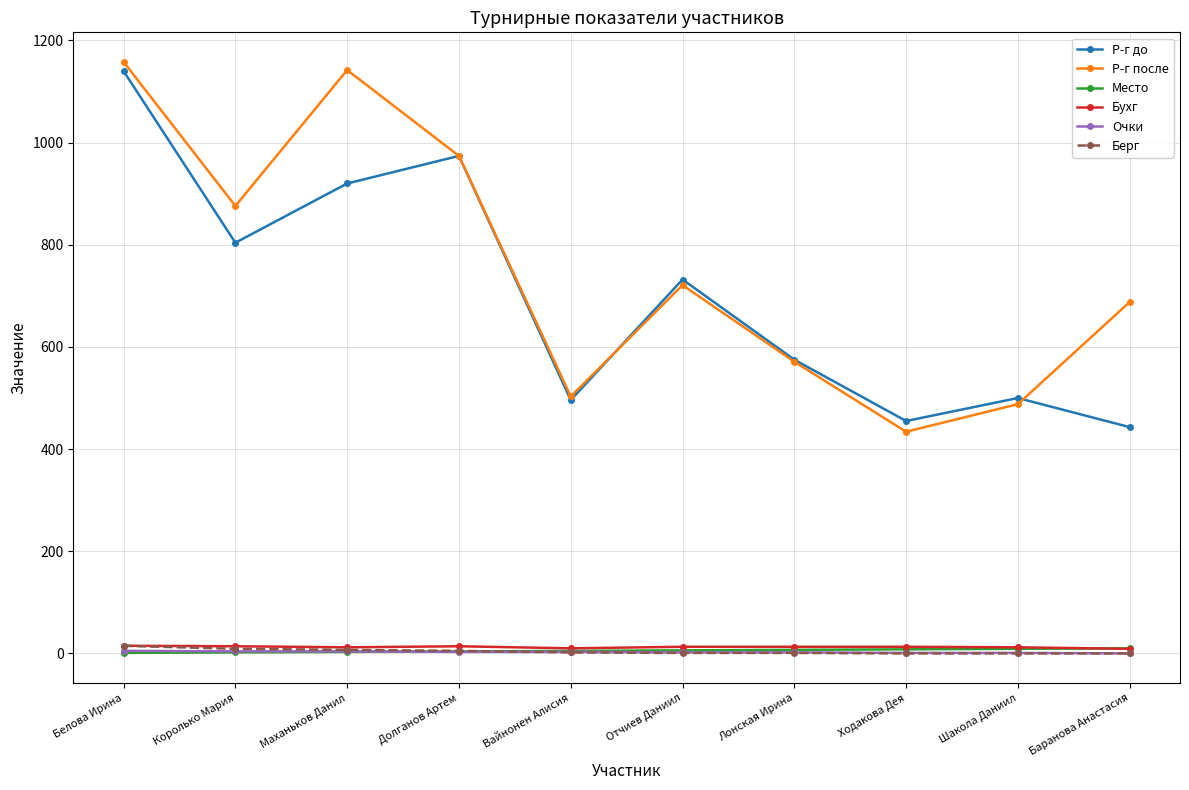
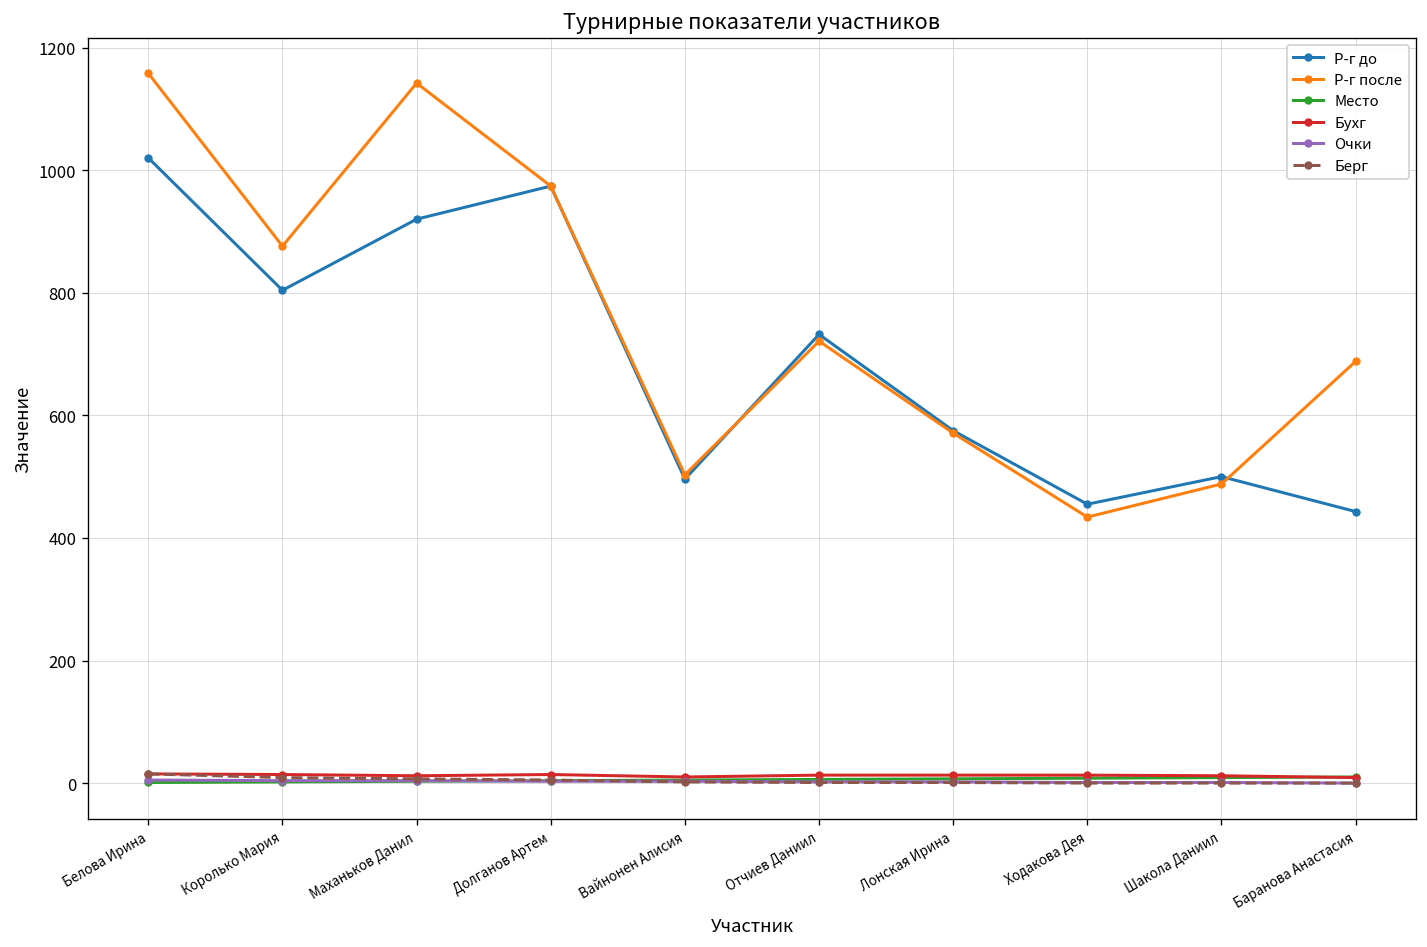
Р-г до, Белова Ирина: 1140 -> 1020
